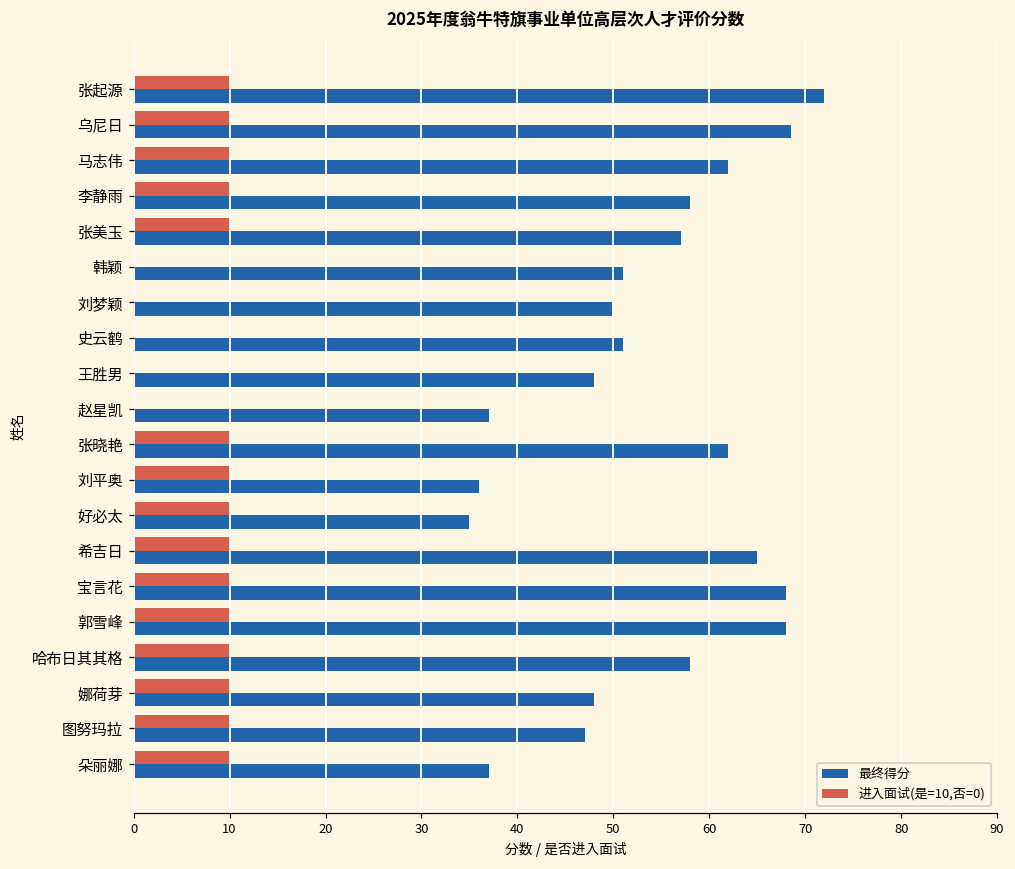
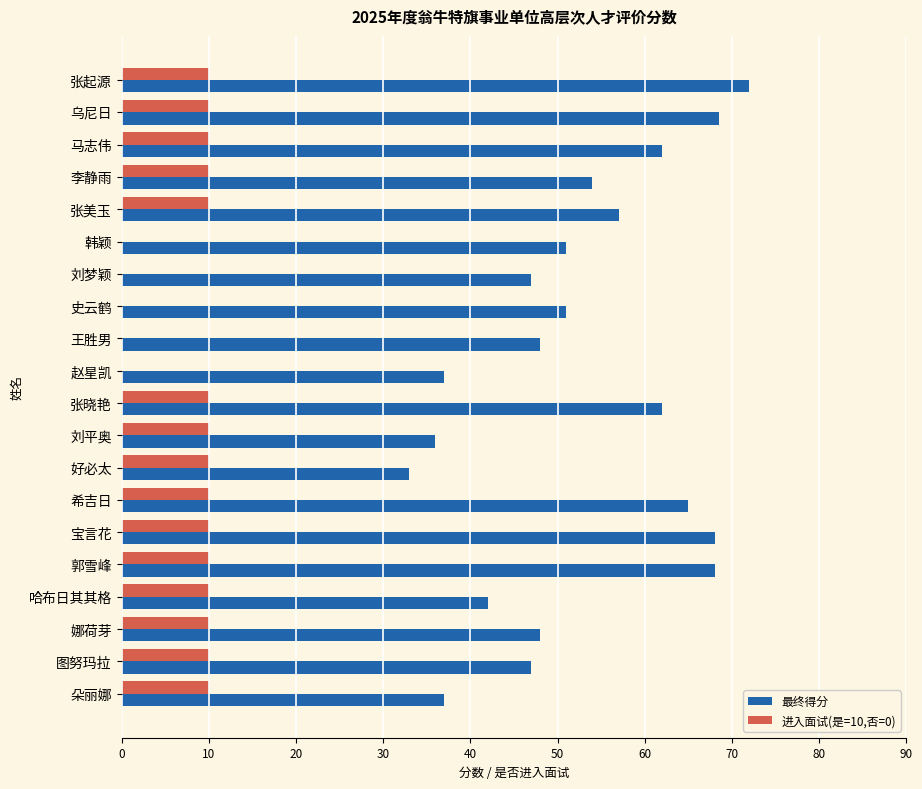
最终得分, 李静雨: 58 -> 54
最终得分, 刘梦颖: 50 -> 47
最终得分, 好必太: 35 -> 33
最终得分, 哈布日其其格: 58 -> 42
